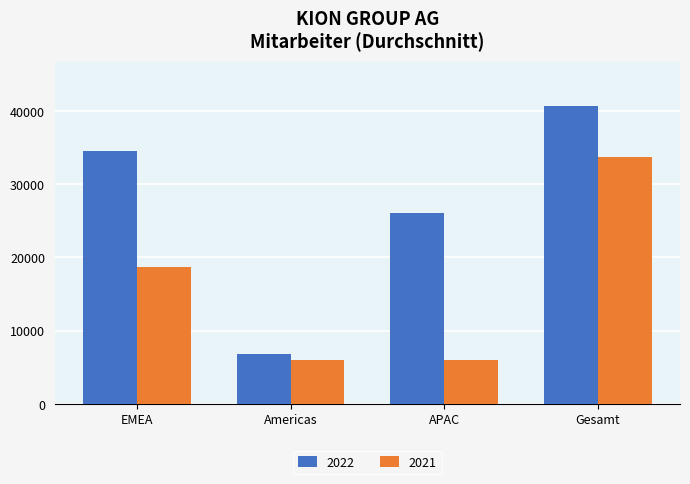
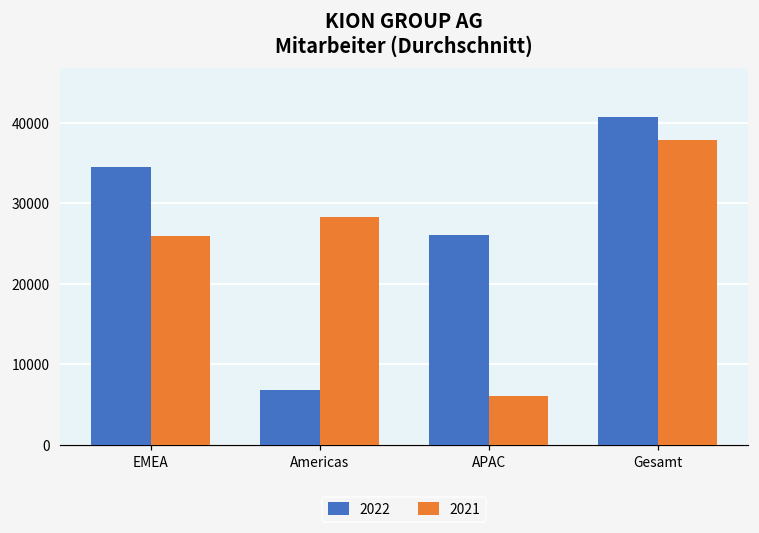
2021, EMEA: 19000 -> 26000
2021, Americas: 6000 -> 28000
2021, Gesamt: 34000 -> 38000
